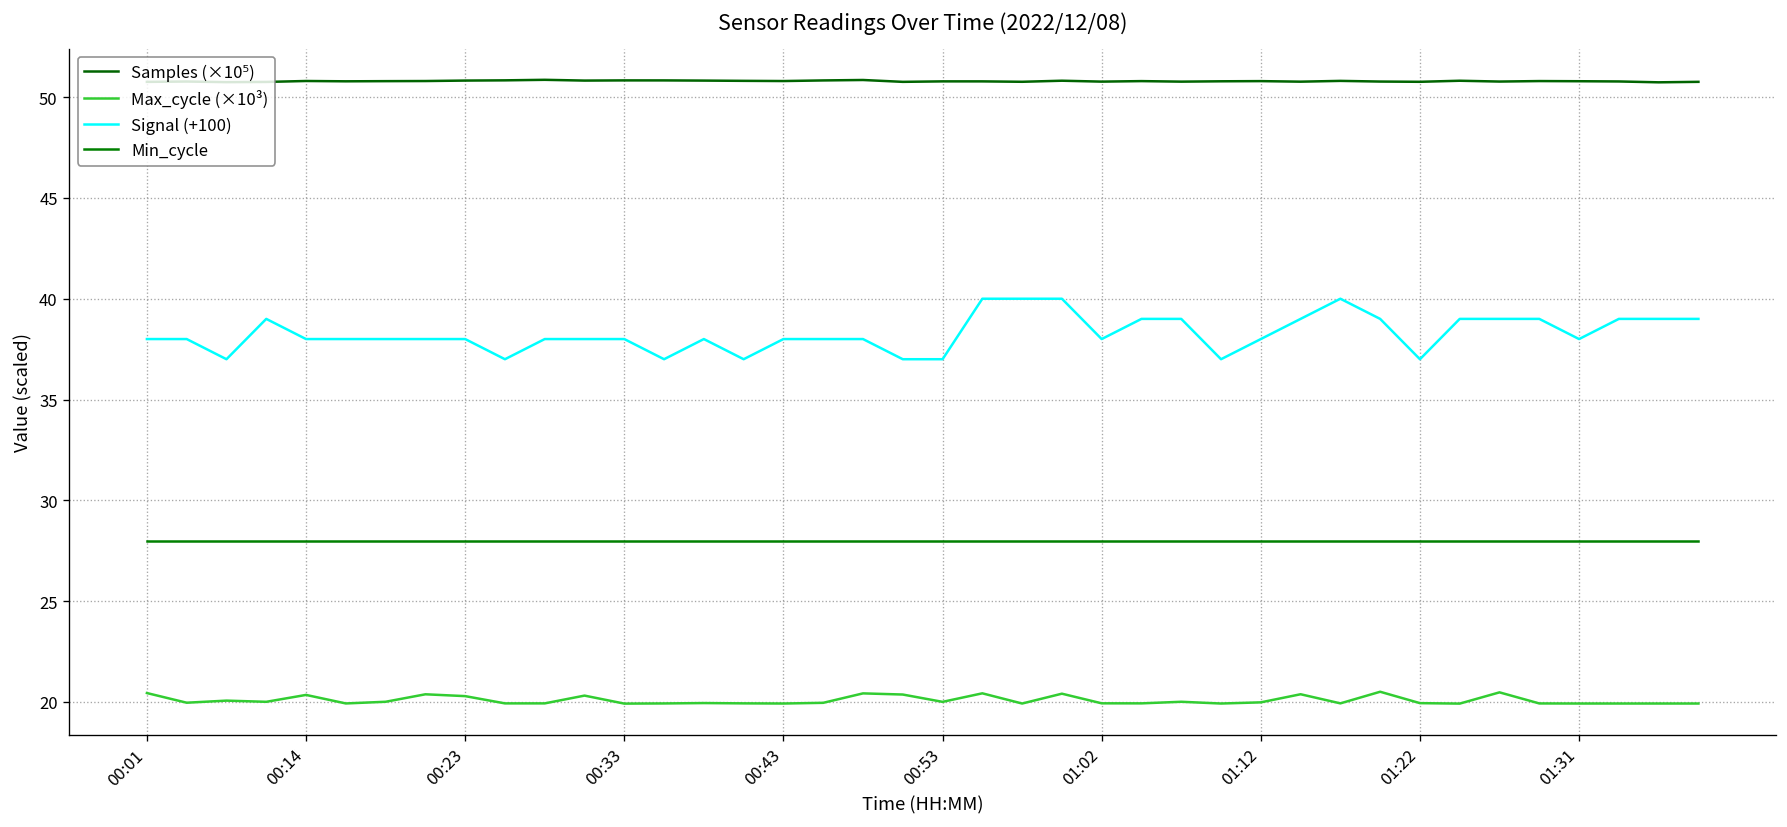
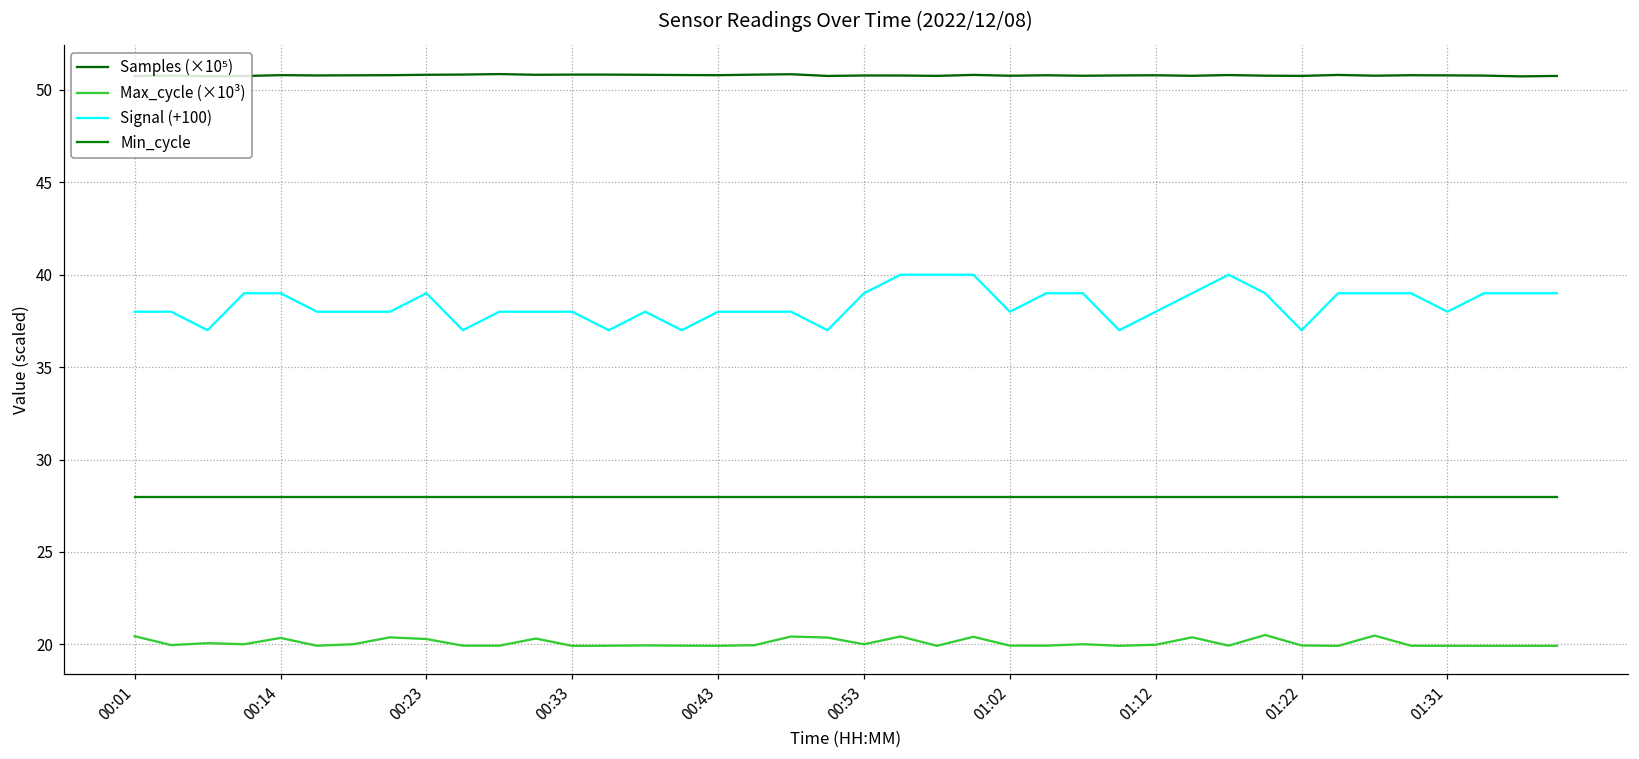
Signal (+100), 00:14: 38.0 -> 39.0
Signal (+100), 00:23: 38.0 -> 39.0
Signal (+100), 00:53: 37.0 -> 39.0
